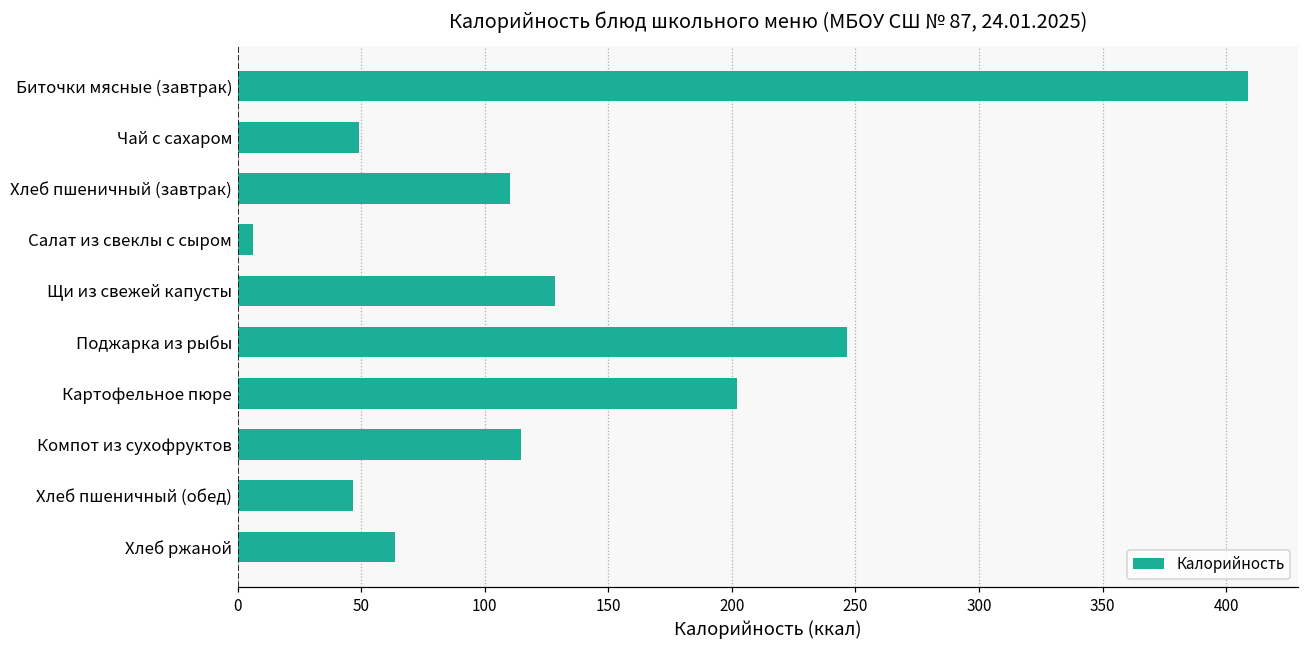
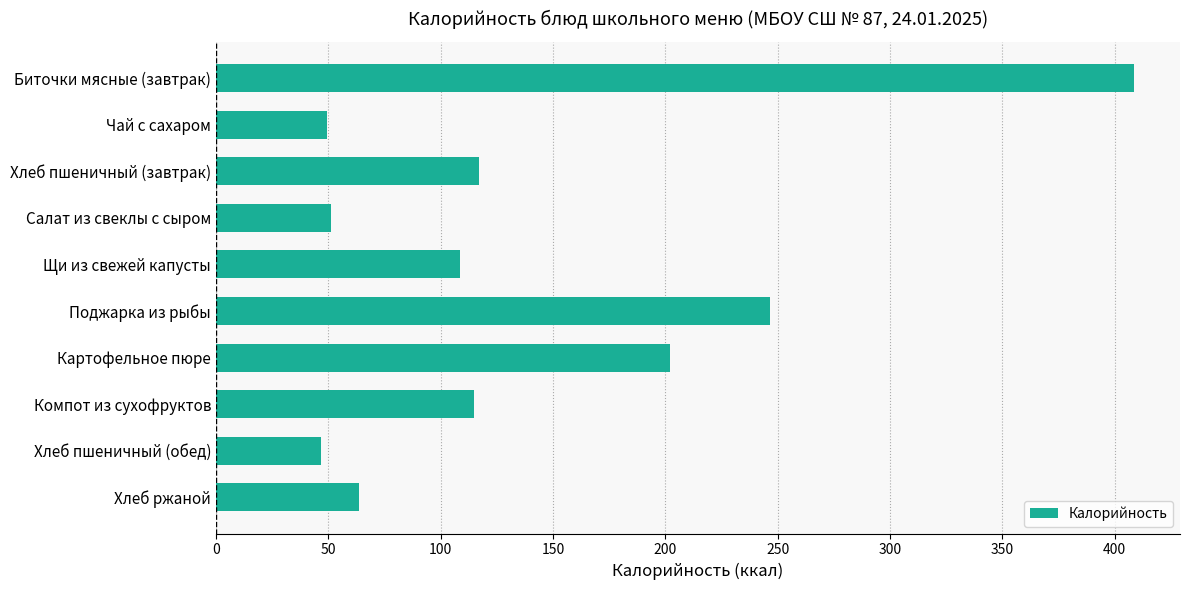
Хлеб пшеничный (завтрак): 110 -> 117
Салат из свеклы с сыром: 6 -> 51
Щи из свежей капусты: 128 -> 109
